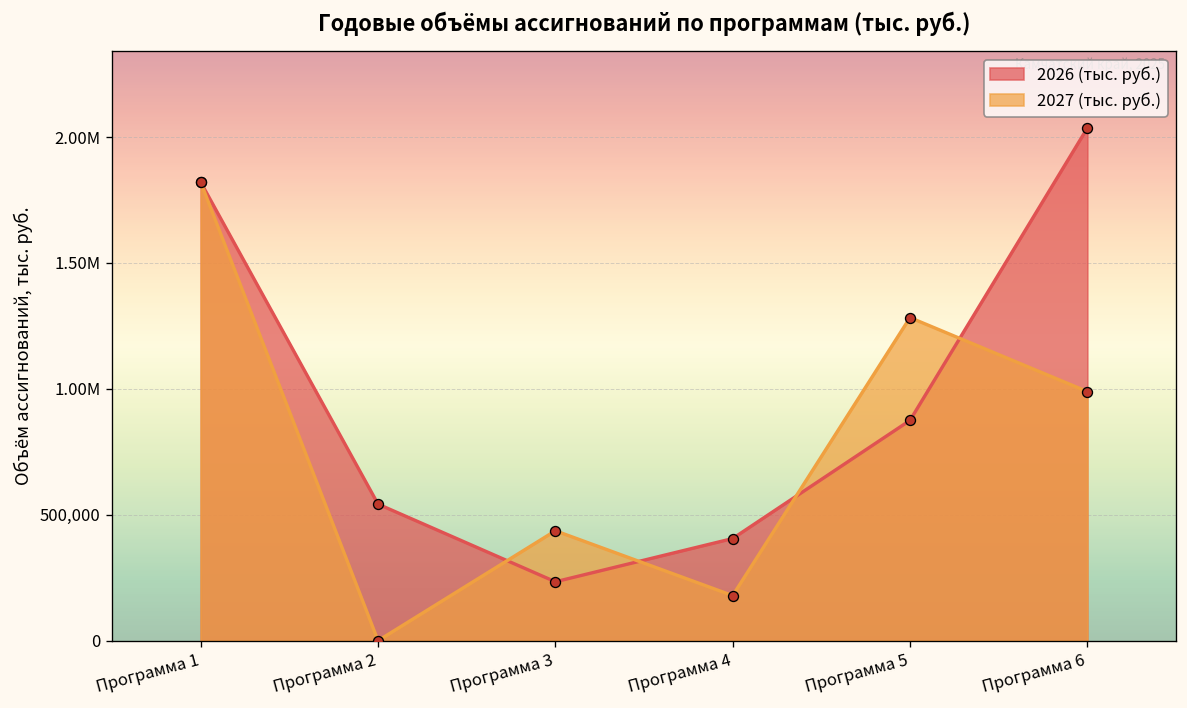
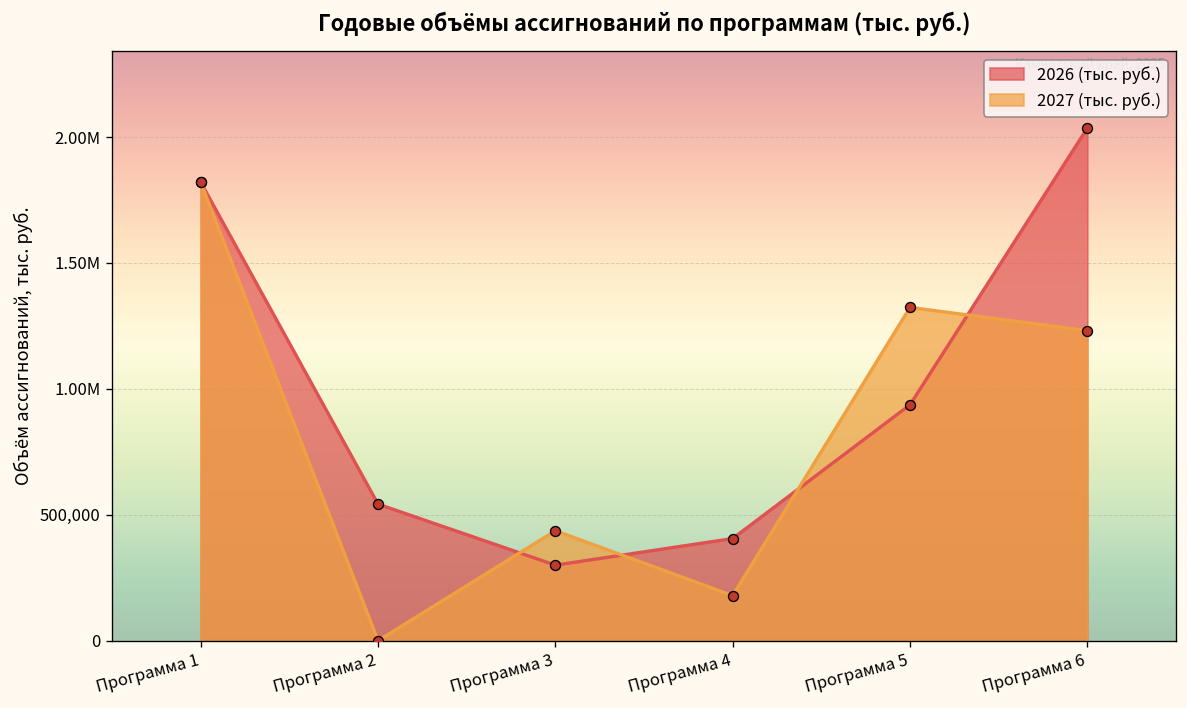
2026 (тыс. руб.), Программа 3: 230,000 -> 300,000
2026 (тыс. руб.), Программа 5: 880,000 -> 940,000
2027 (тыс. руб.), Программа 5: 1,280,000 -> 1,320,000
2027 (тыс. руб.), Программа 6: 990,000 -> 1,230,000
